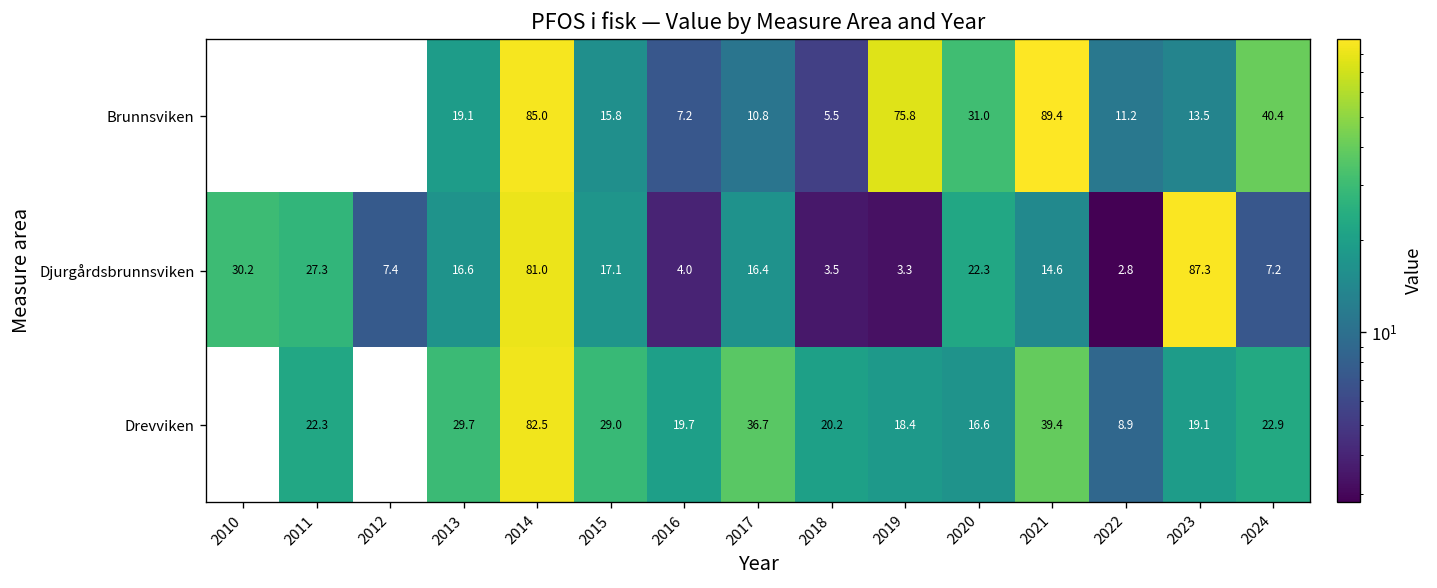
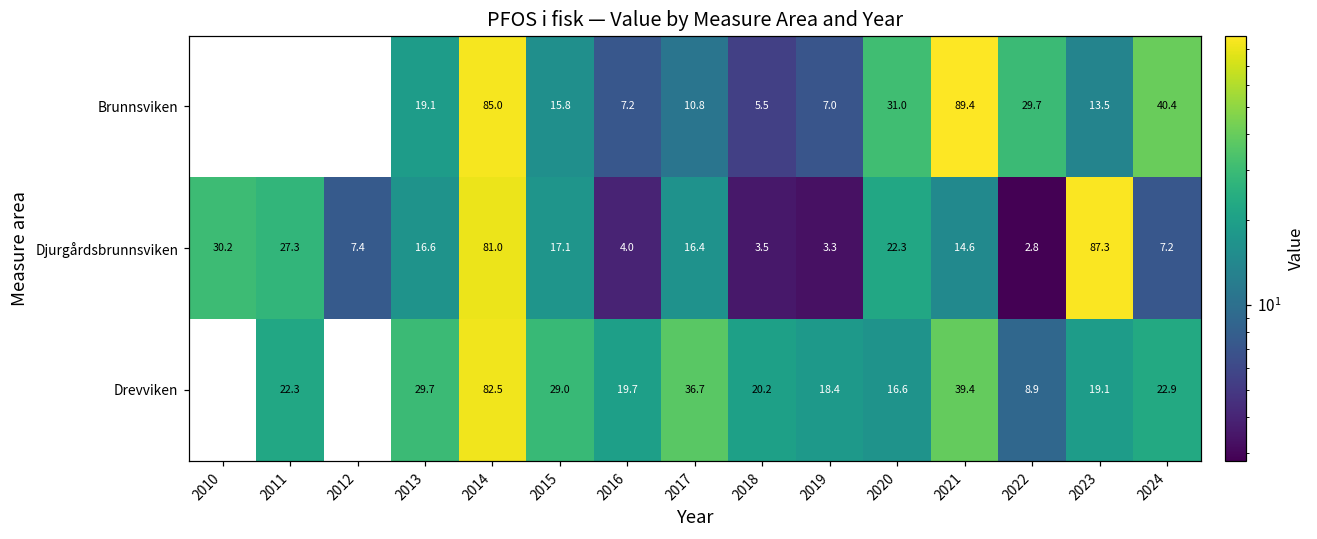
Brunnsviken, 2019: 75.8 -> 7.0
Brunnsviken, 2022: 11.2 -> 29.7
